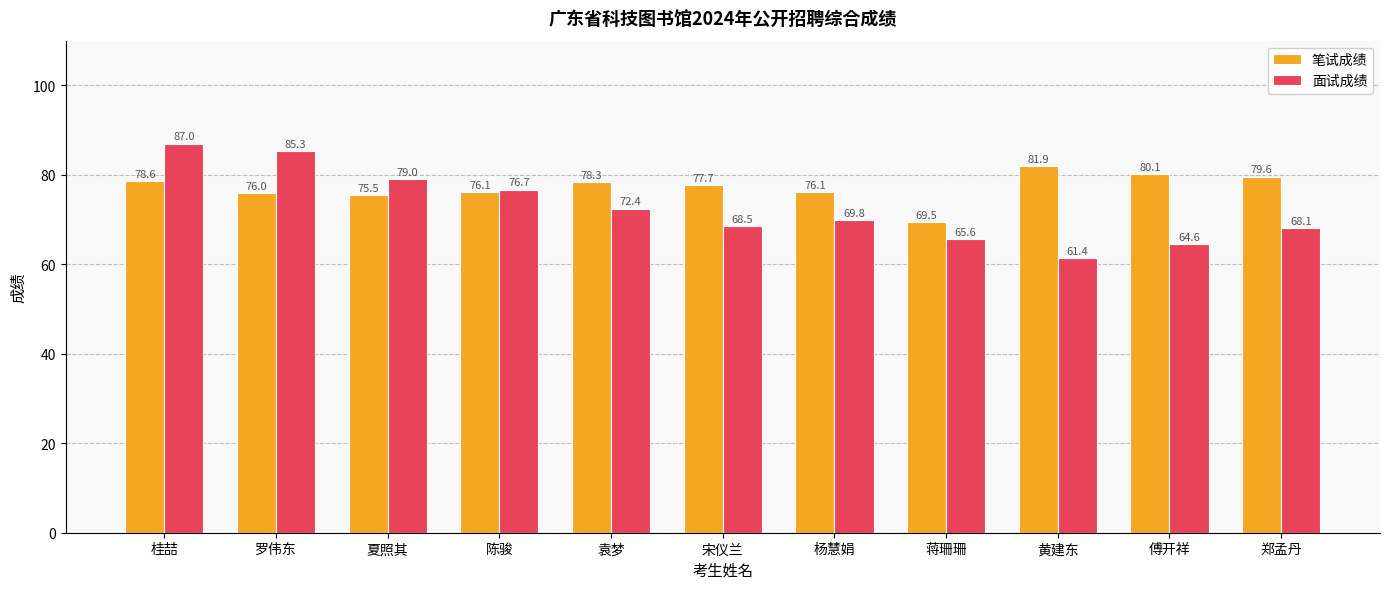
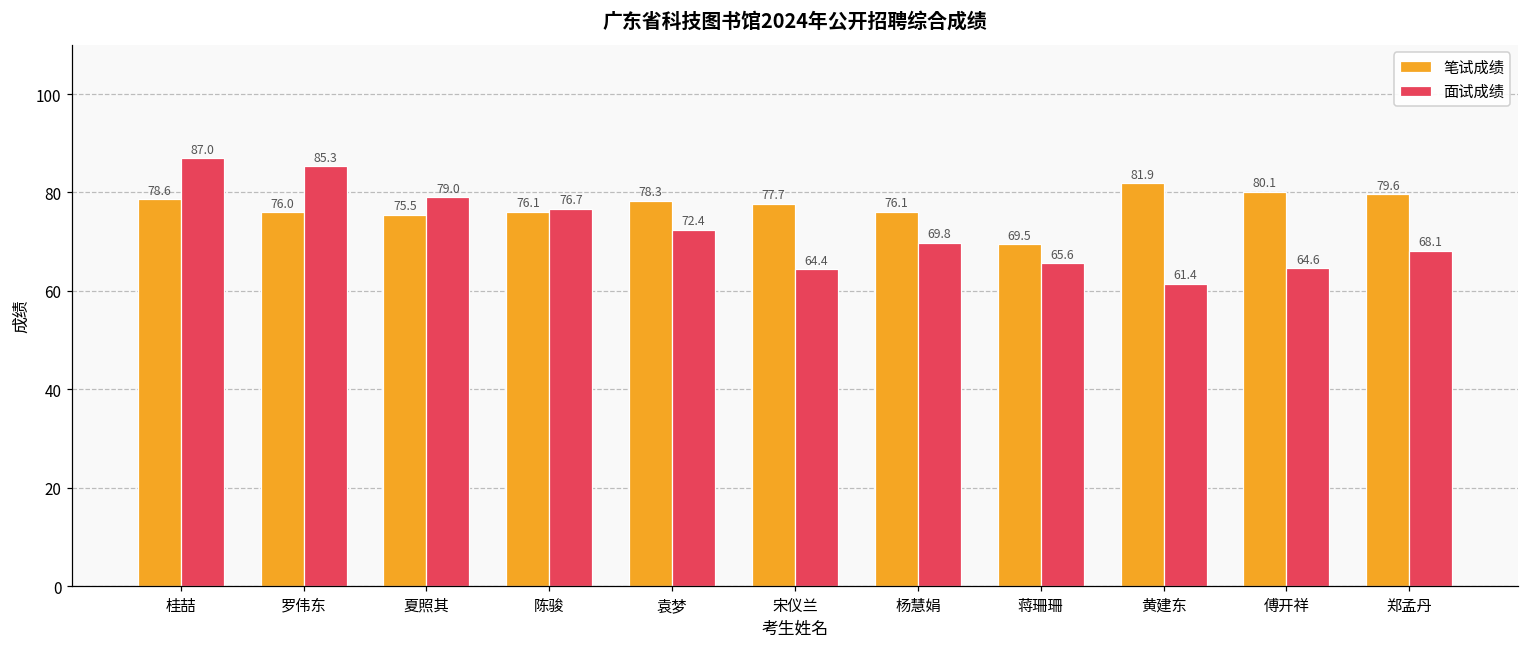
面试成绩, 宋仪兰: 68.5 -> 64.4
